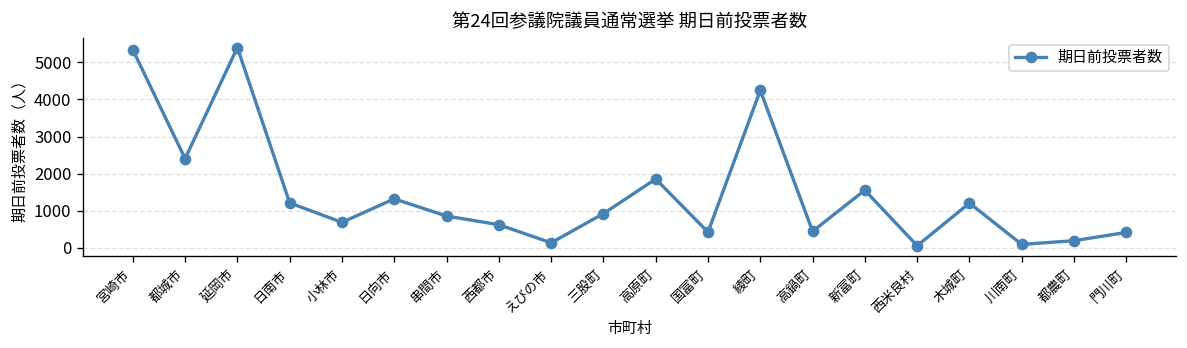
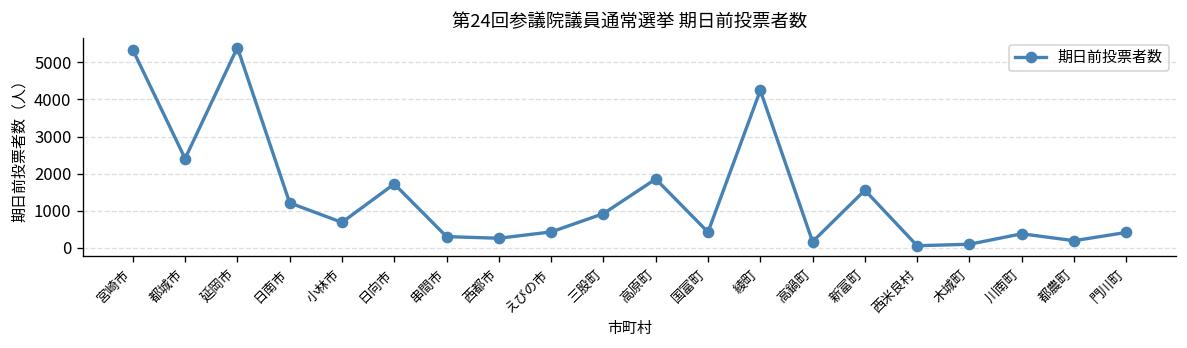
日向市: 1300 -> 1700
串間市: 900 -> 300
西都市: 600 -> 300
えびの市: 100 -> 400
高鍋町: 400 -> 200
木城町: 1200 -> 100
川南町: 100 -> 400
